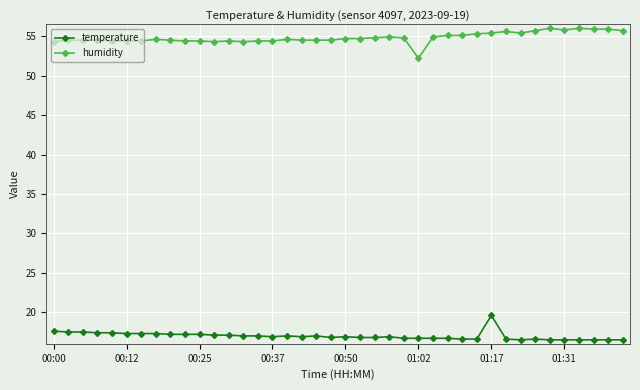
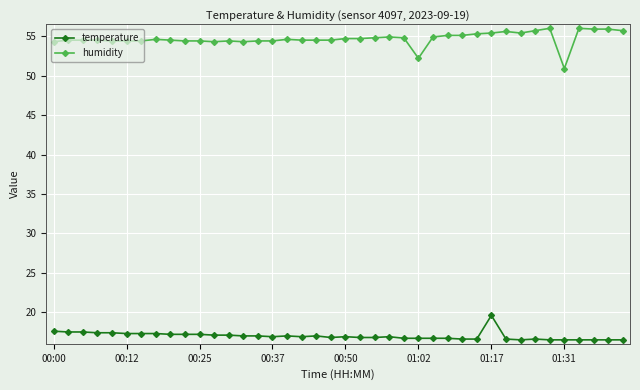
humidity, 01:31: 56 -> 51
